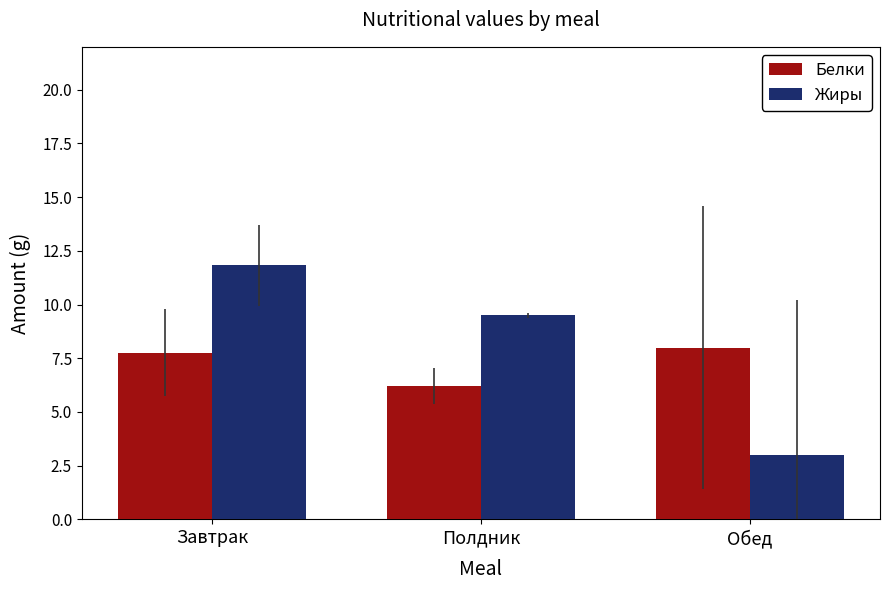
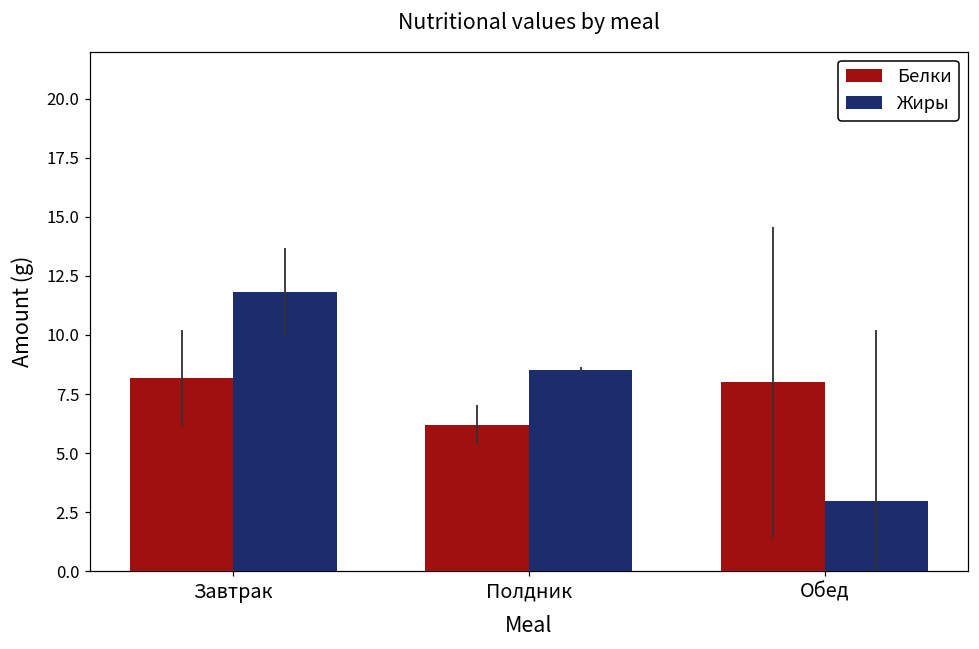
Белки, Завтрак: 7.8 -> 8.2
Жиры, Полдник: 9.5 -> 8.5
